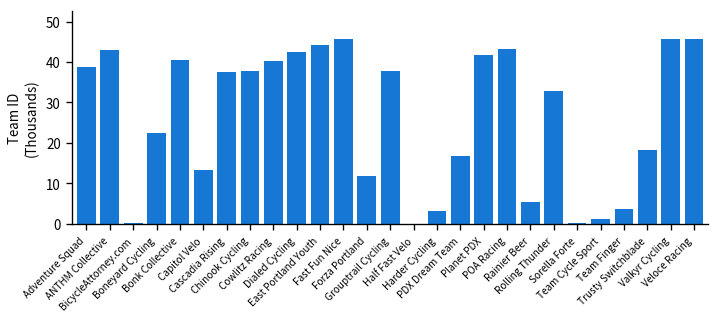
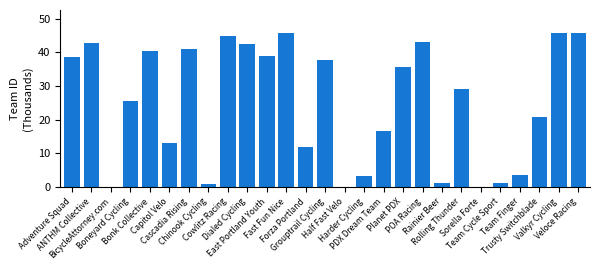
Boneyard Cycling: 22 -> 26
Cascadia Rising: 37 -> 41
Chinook Cycling: 38 -> 1
Cowlitz Racing: 40 -> 45
East Portland Youth: 44 -> 39
Planet PDX: 42 -> 36
Rainier Beer: 5 -> 1
Rolling Thunder: 33 -> 29
Trusty Switchblade: 18 -> 21
